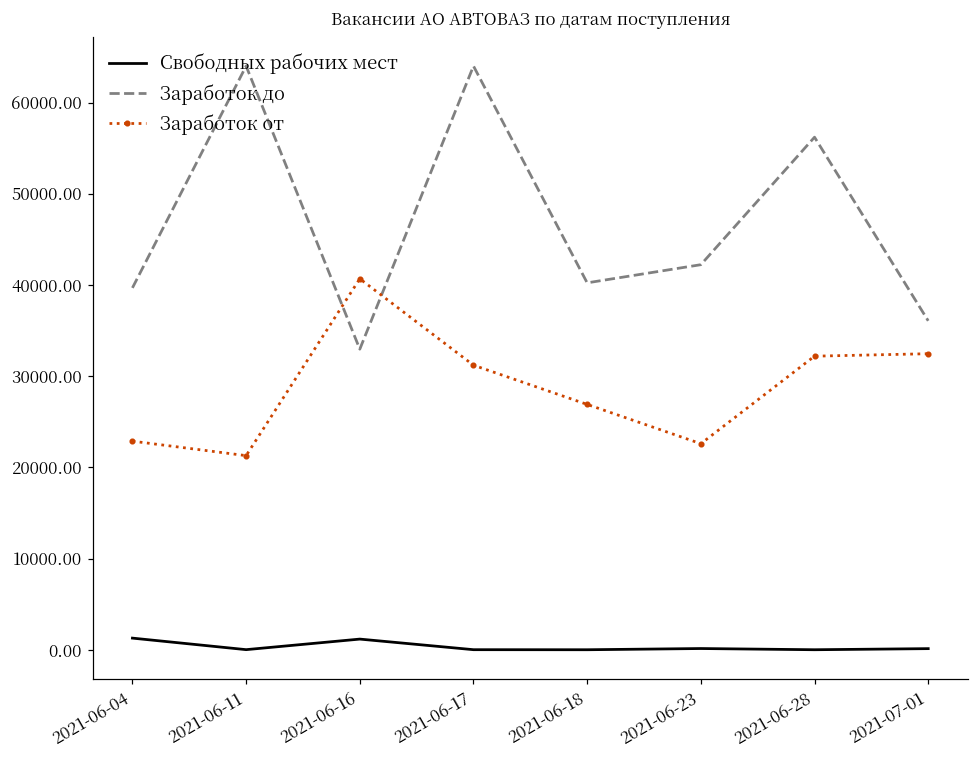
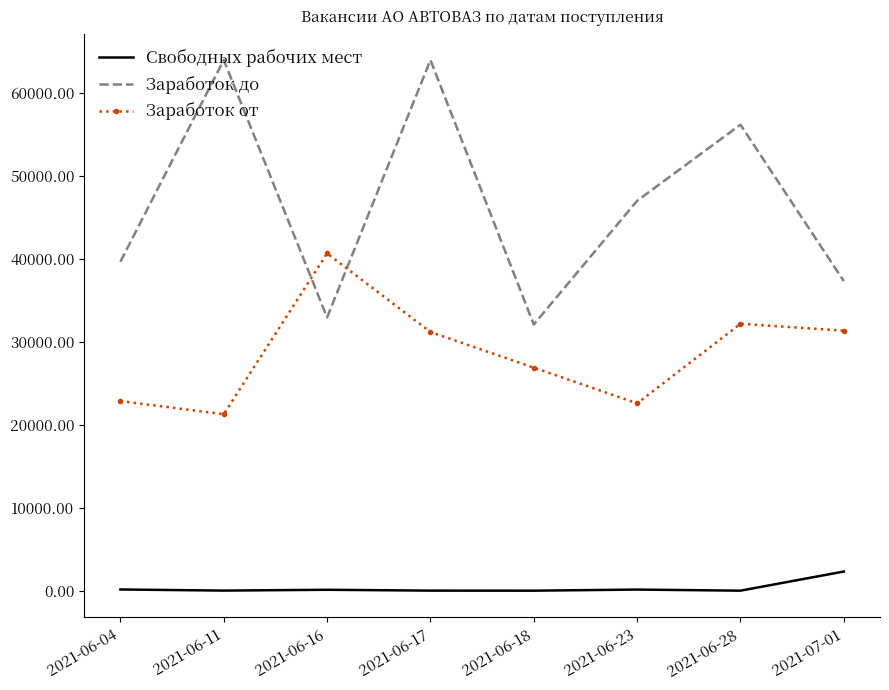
Свободных рабочих мест, 2021-06-04: 1000 -> 0
Свободных рабочих мест, 2021-06-16: 1000 -> 0
Заработок до, 2021-06-18: 40000 -> 32000
Заработок до, 2021-06-23: 42000 -> 47000
Свободных рабочих мест, 2021-07-01: 0 -> 2000
Заработок до, 2021-07-01: 36000 -> 37000
Заработок от, 2021-07-01: 32000 -> 31000
